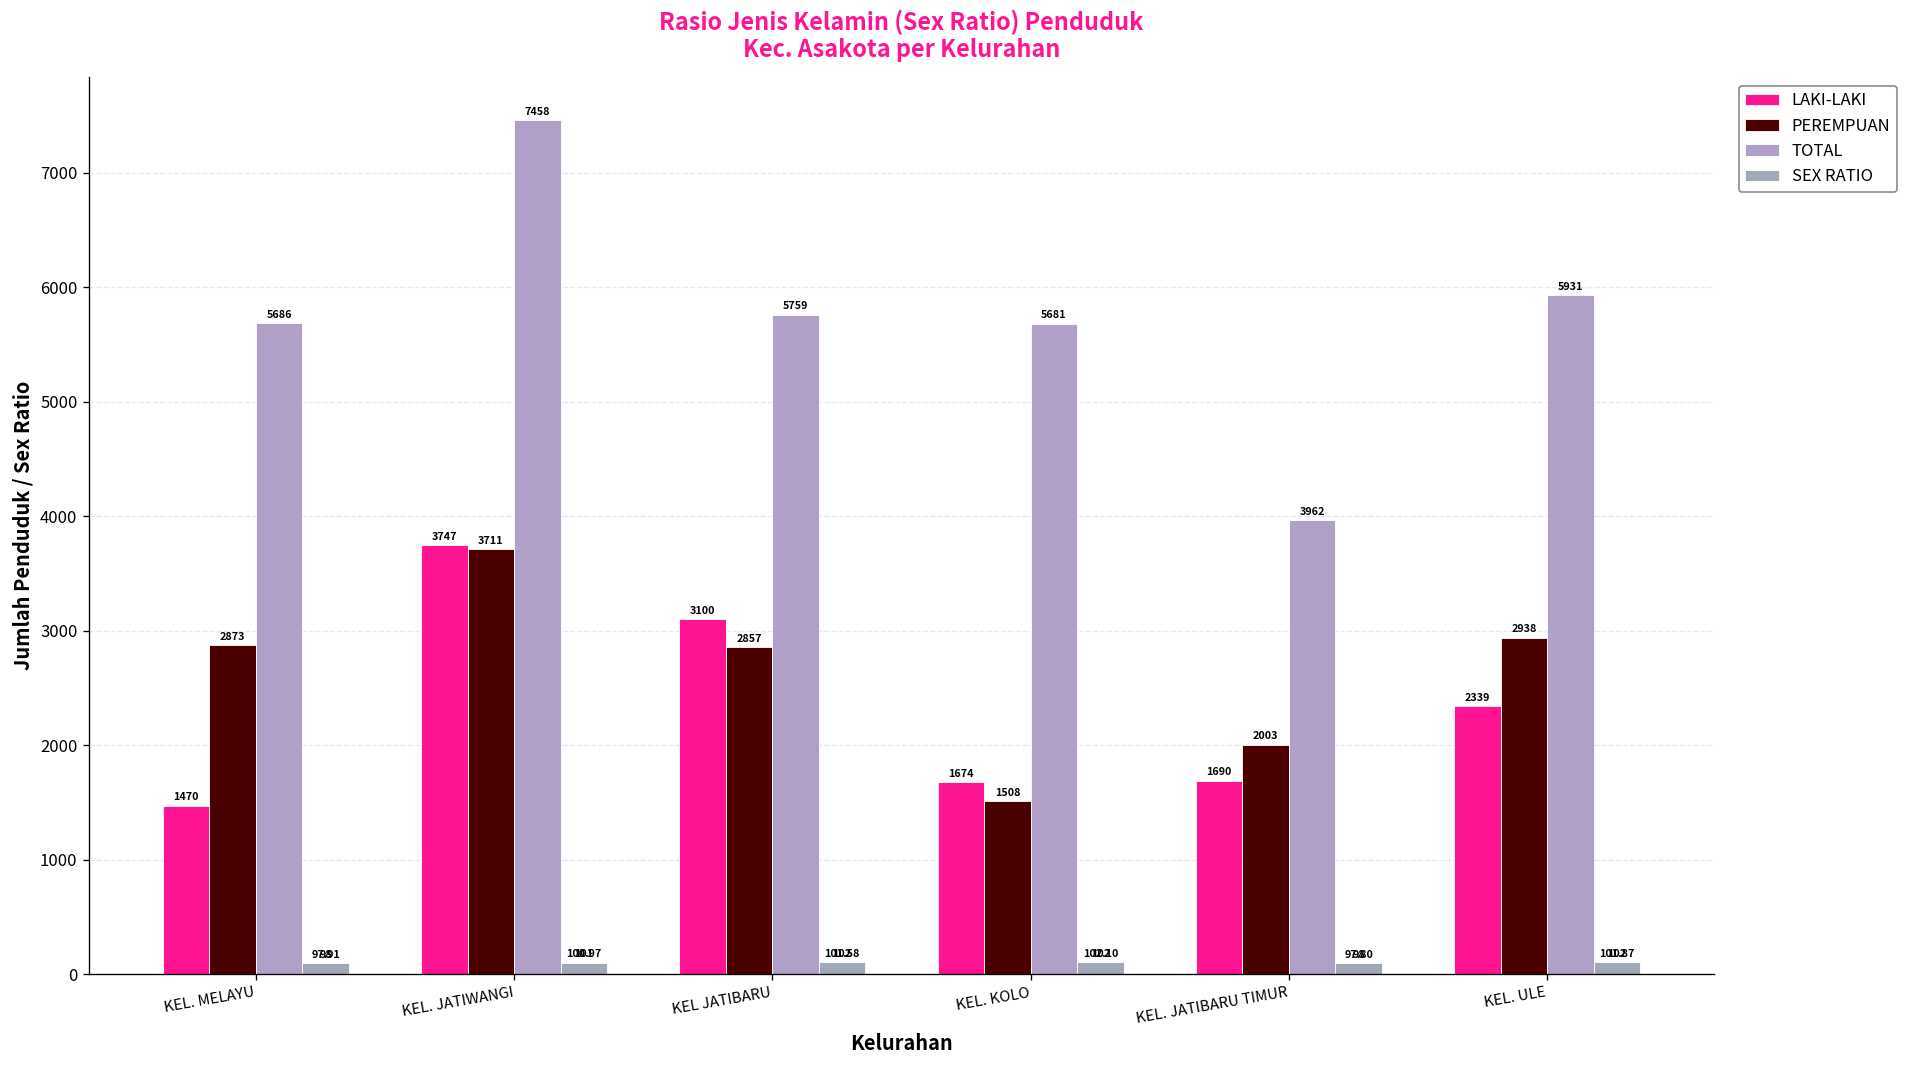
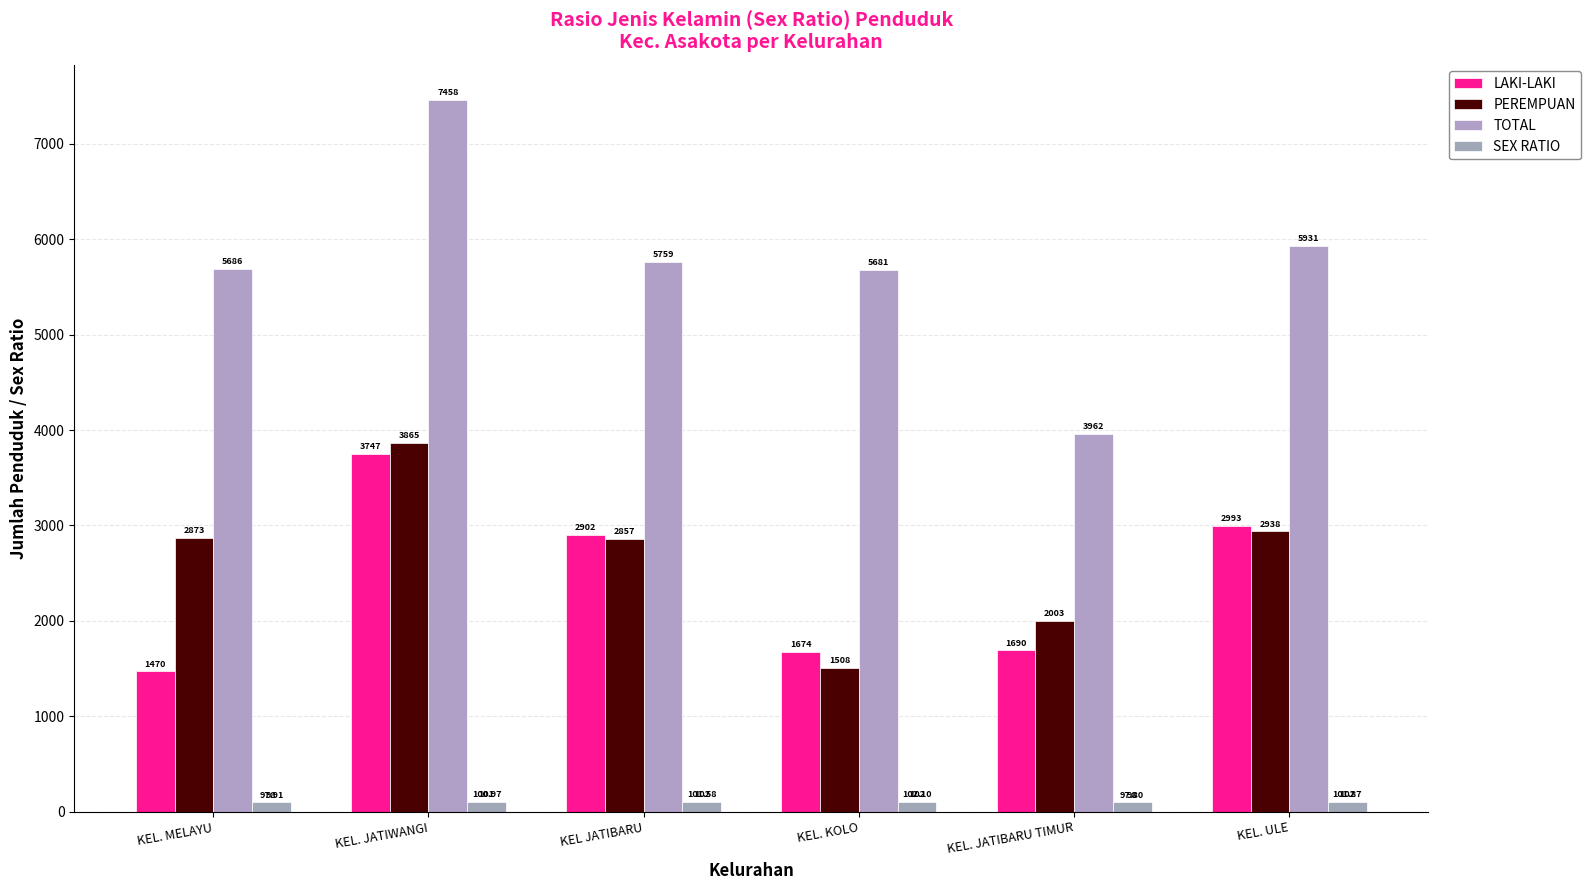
PEREMPUAN, KEL. JATIWANGI: 3711 -> 3865
LAKI-LAKI, KEL JATIBARU: 3100 -> 2902
LAKI-LAKI, KEL. ULE: 2339 -> 2993
